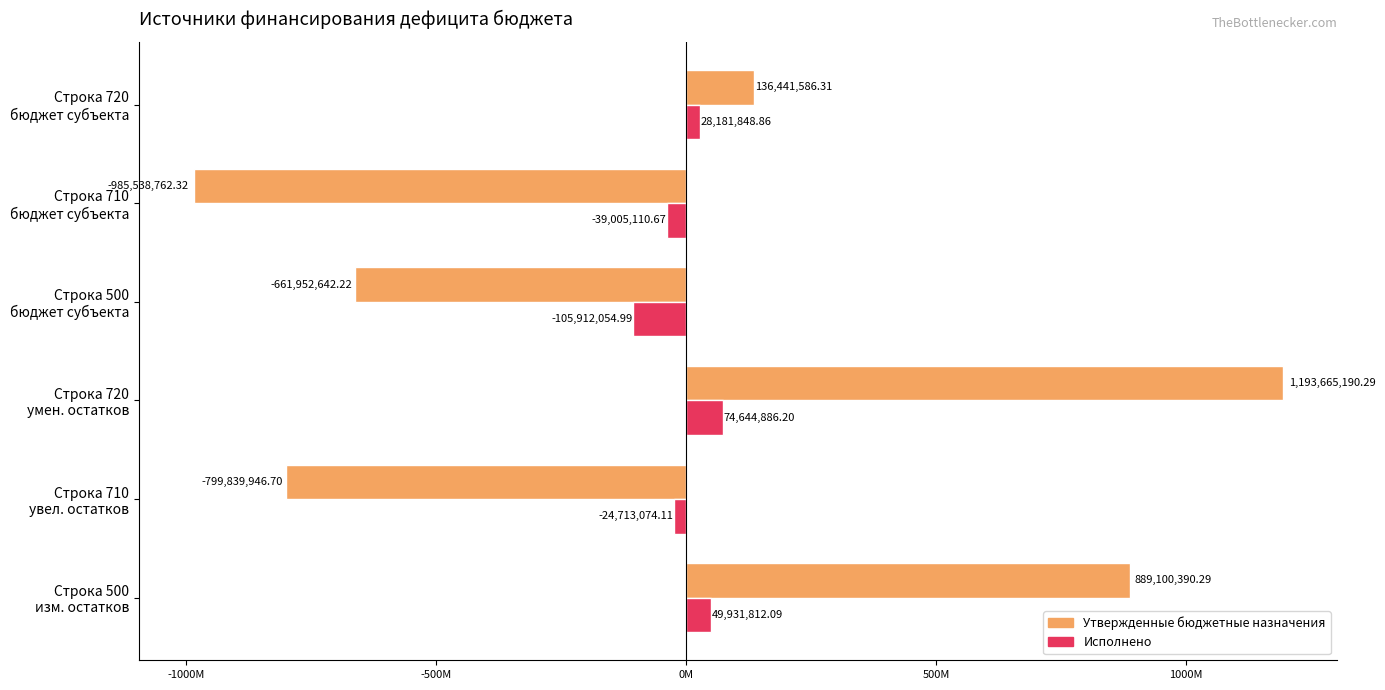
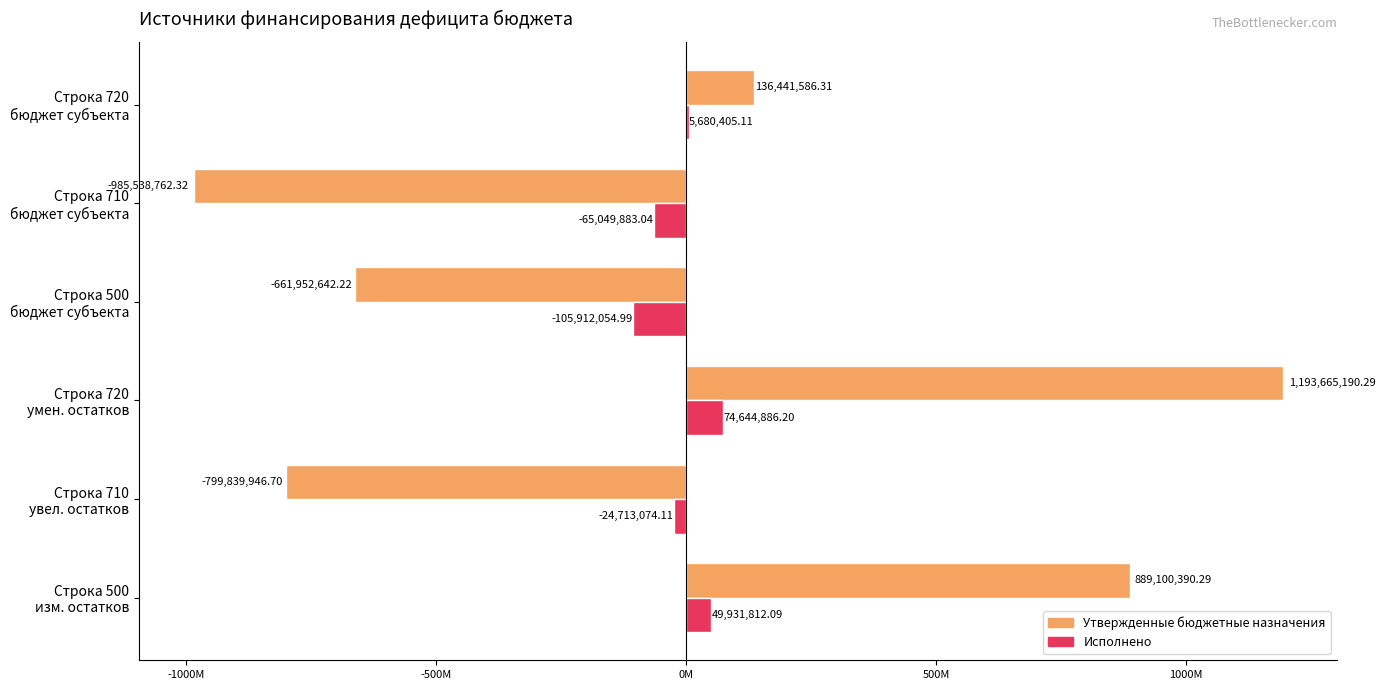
Исполнено, Строка 720 бюджет субъекта: 28,181,848.86 -> 5,680,405.11
Исполнено, Строка 710 бюджет субъекта: -39,005,110.67 -> -65,049,883.04
